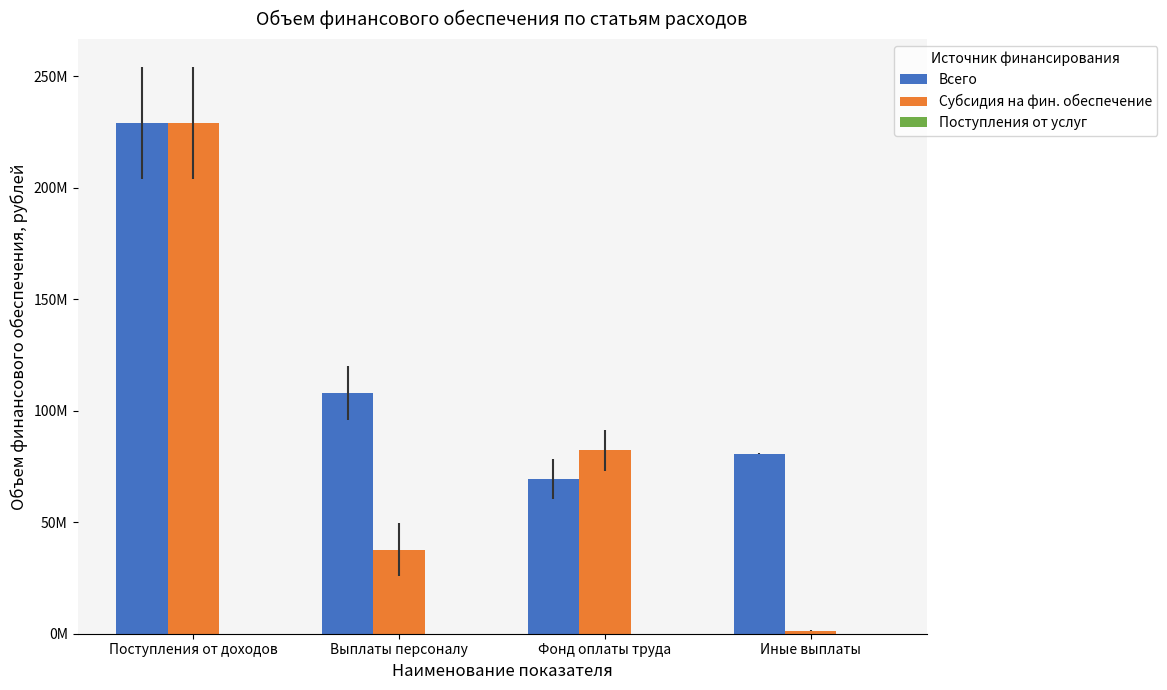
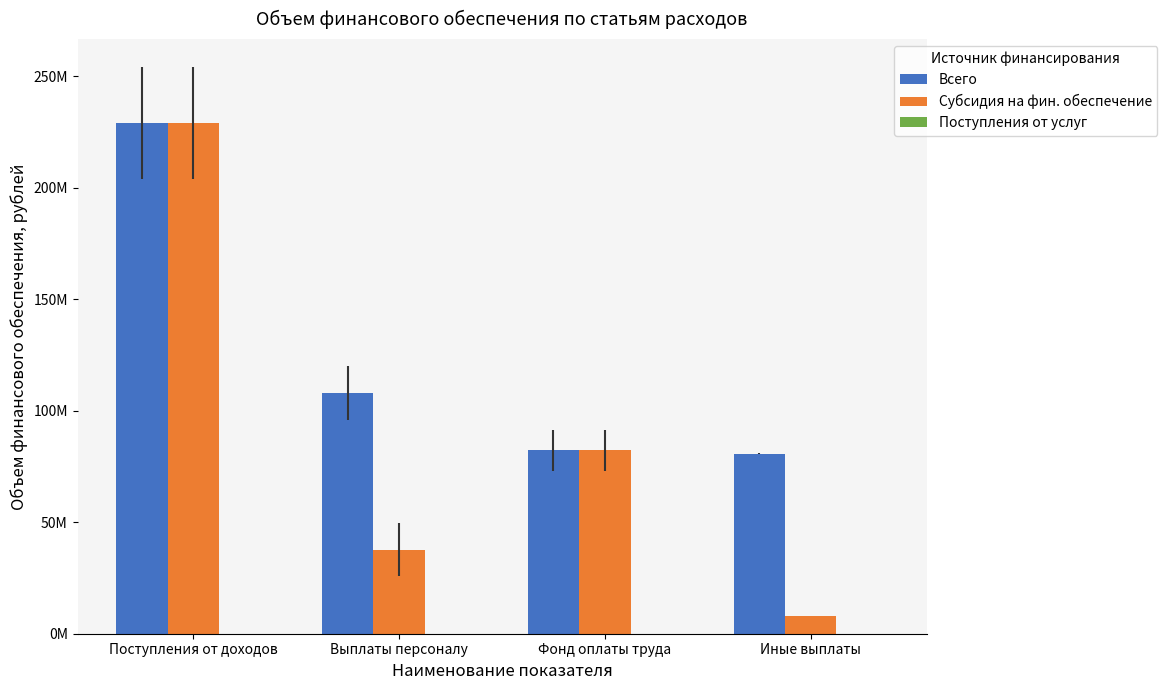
Всего, Фонд оплаты труда: 69000000 -> 82000000
Субсидия на фин. обеспечение, Иные выплаты: 1000000 -> 8000000
